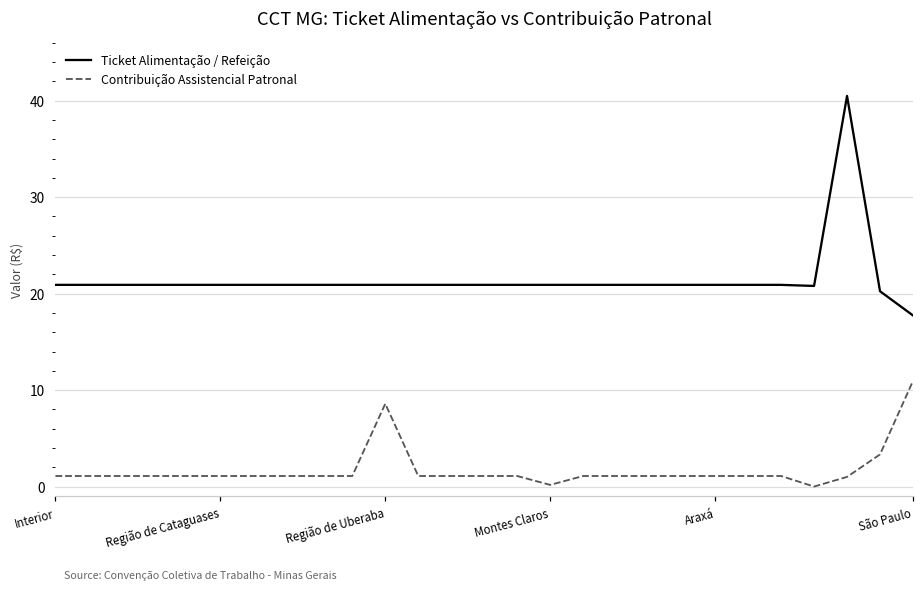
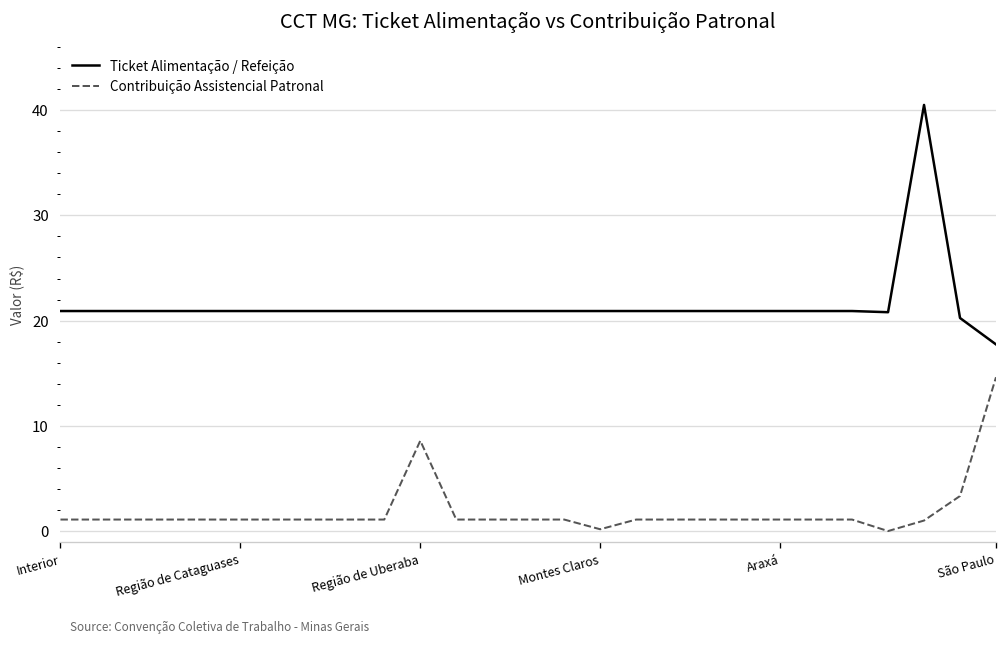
Contribuição Assistencial Patronal, São Paulo: 11 -> 15
